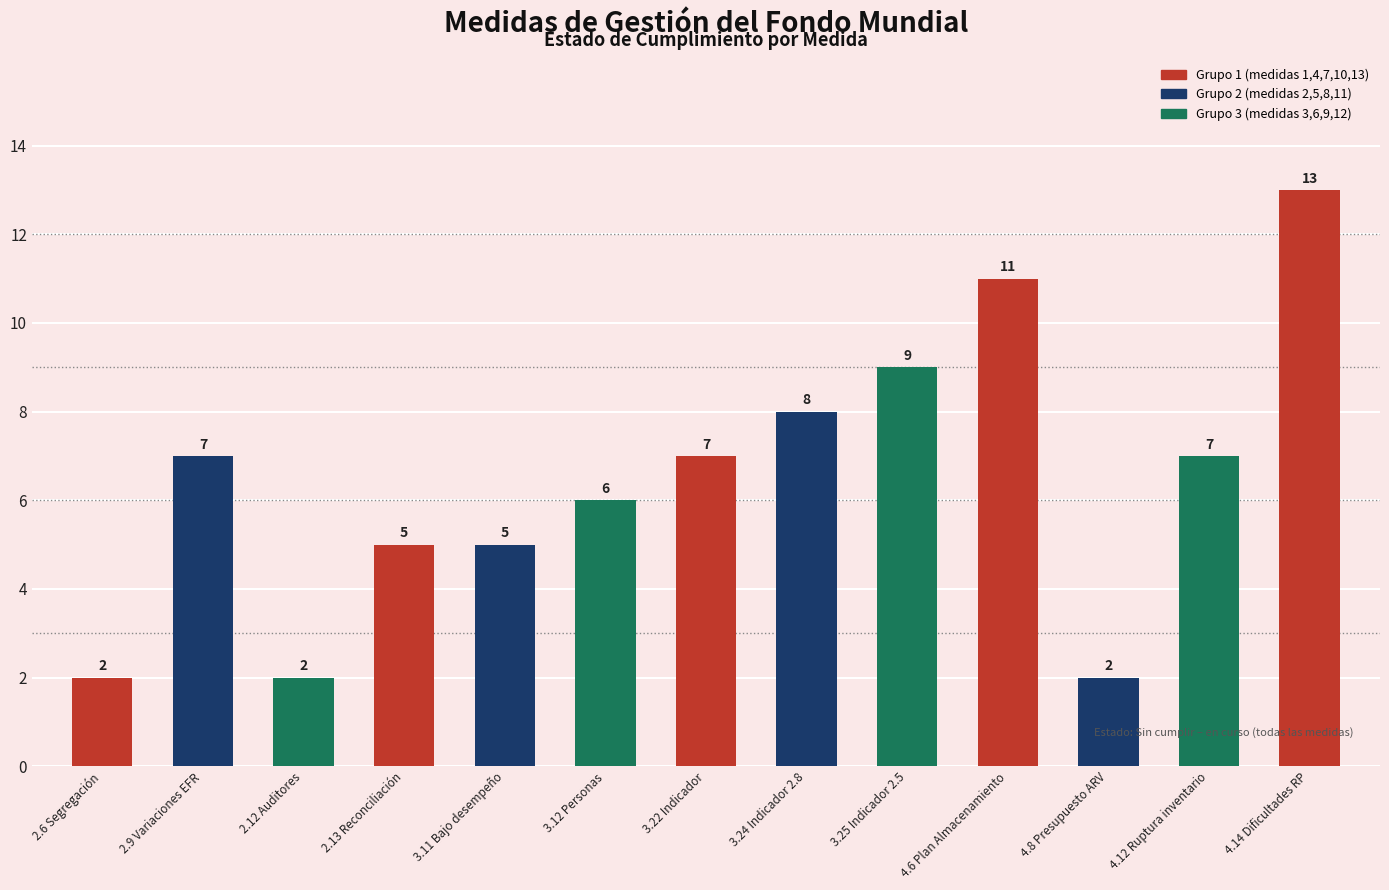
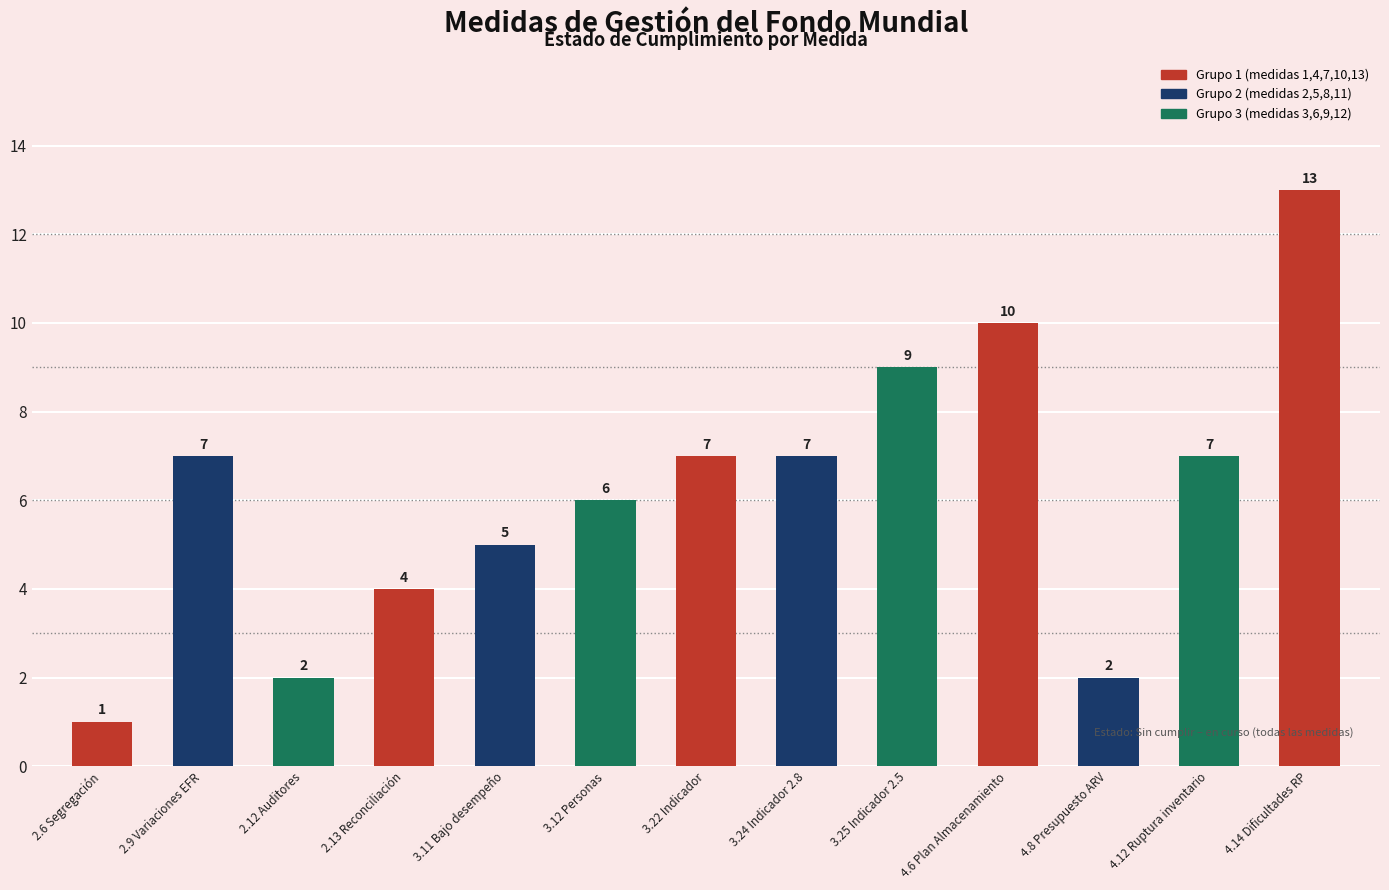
2.6 Segregación: 2 -> 1
2.13 Reconciliación: 5 -> 4
3.24 Indicador 2.8: 8 -> 7
4.6 Plan Almacenamiento: 11 -> 10
